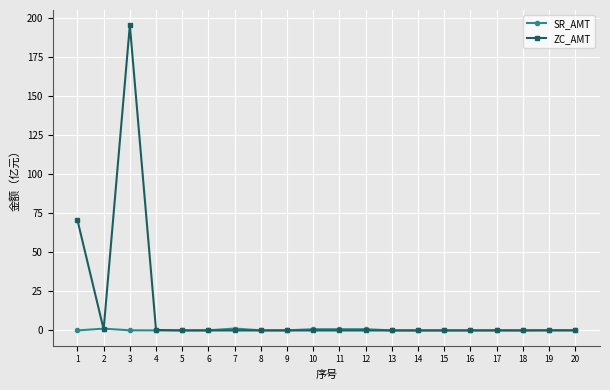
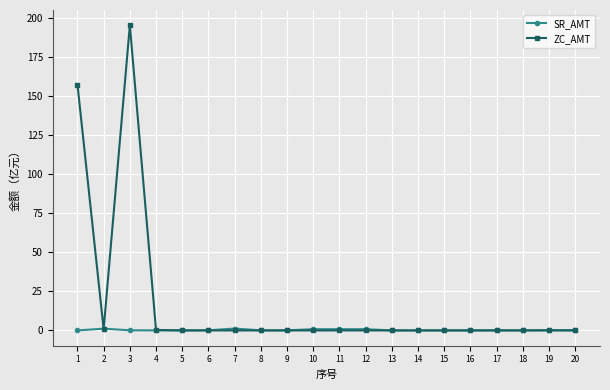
ZC_AMT, 1: 71 -> 157
